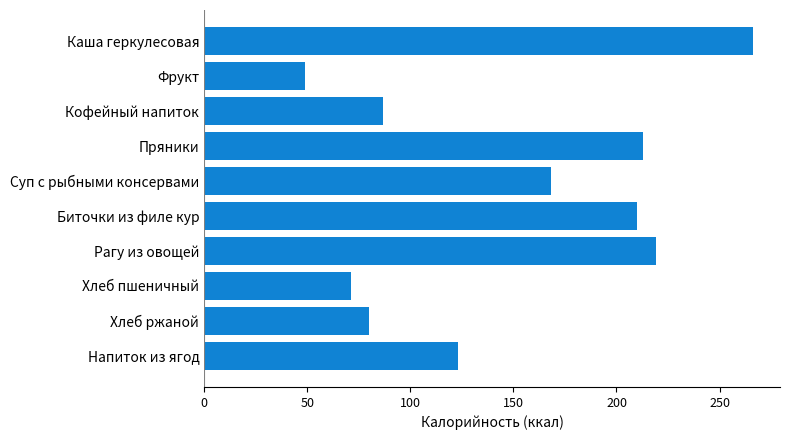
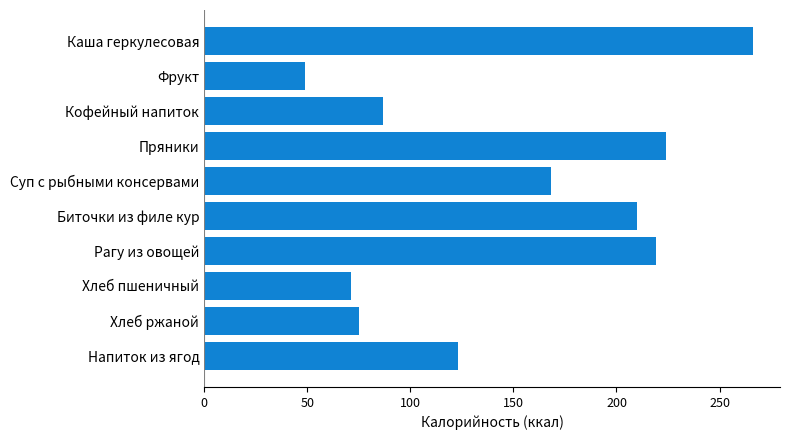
Пряники: 213 -> 224
Хлеб ржаной: 80 -> 75
